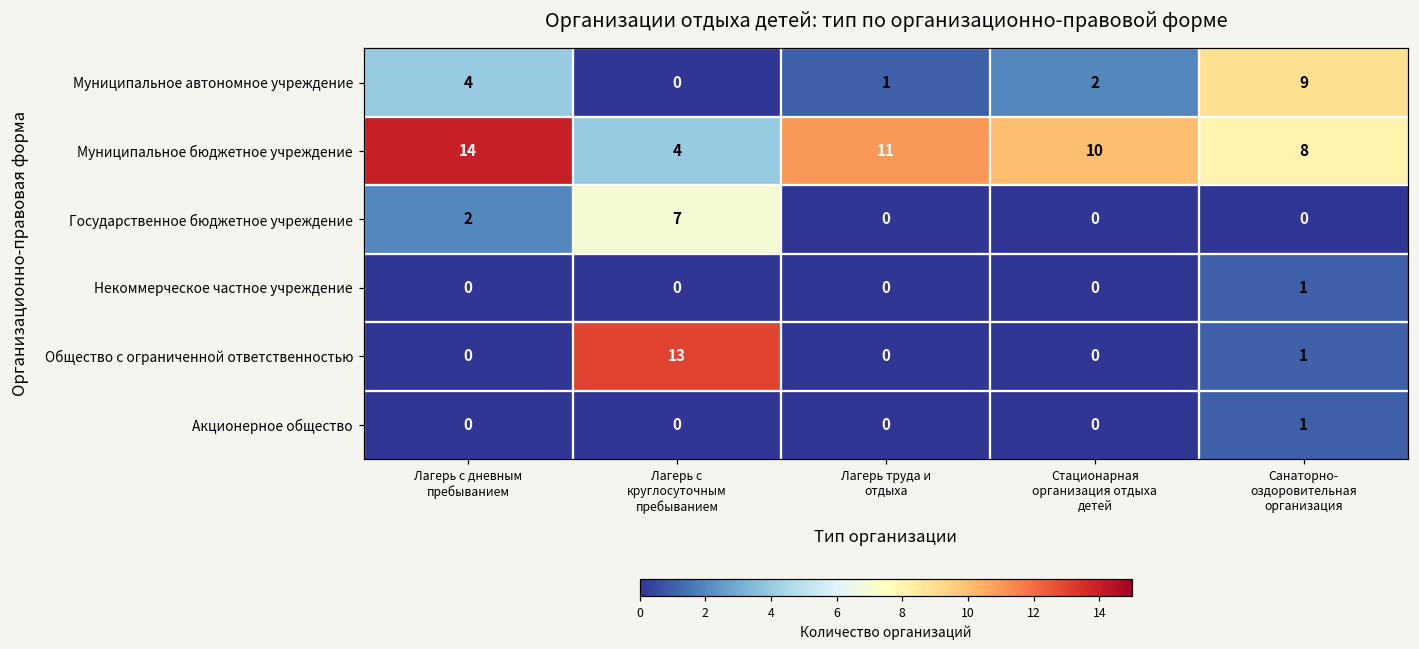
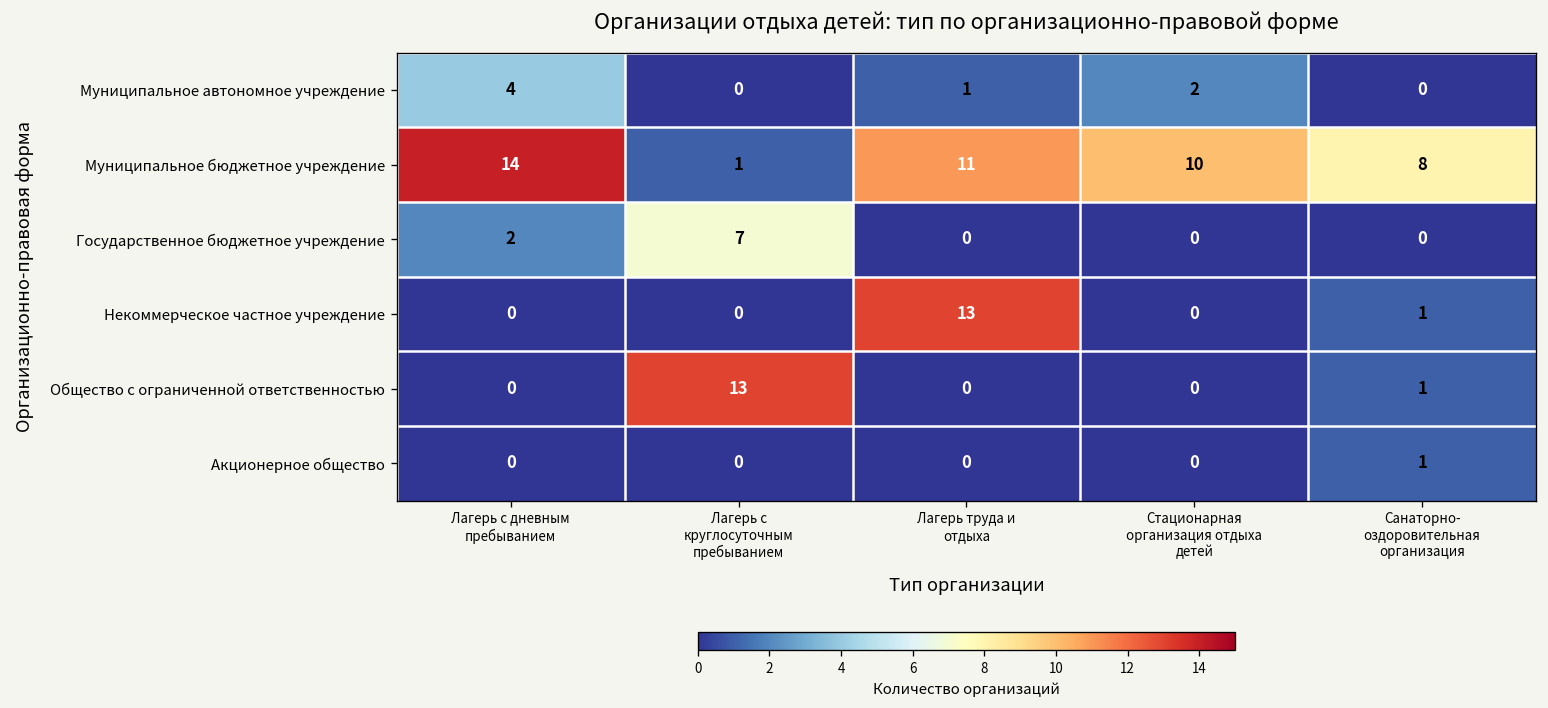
Муниципальное автономное учреждение, Санаторно- оздоровительная организация: 9 -> 0
Муниципальное бюджетное учреждение, Лагерь с круглосуточным пребыванием: 4 -> 1
Некоммерческое частное учреждение, Лагерь труда и отдыха: 0 -> 13
